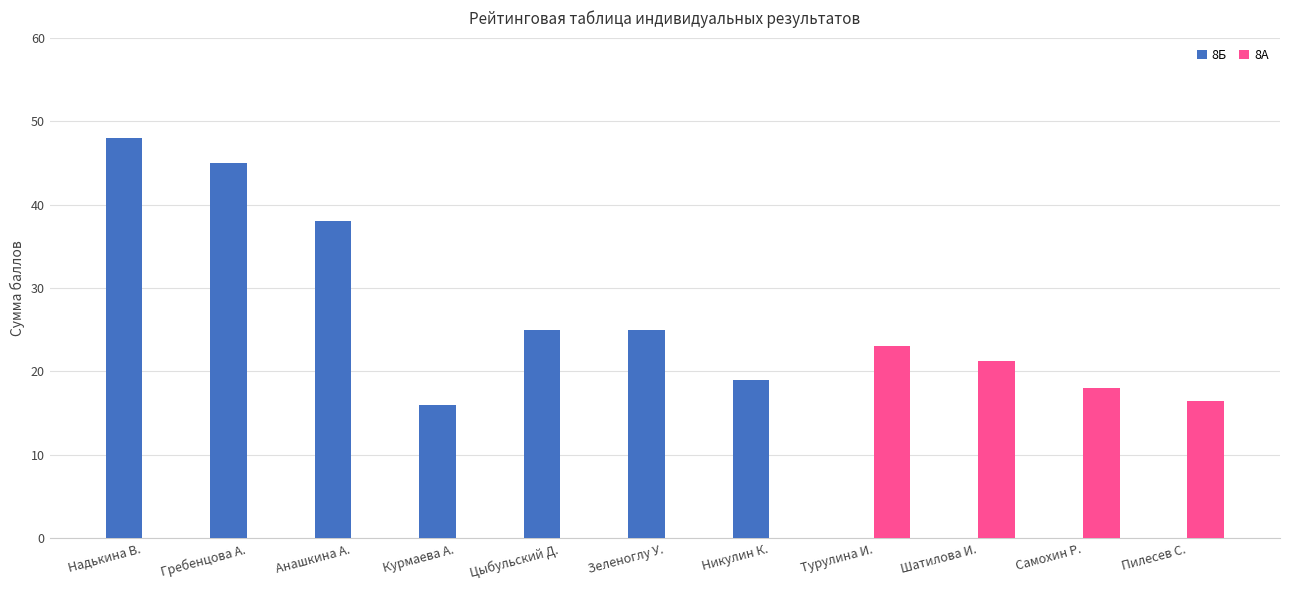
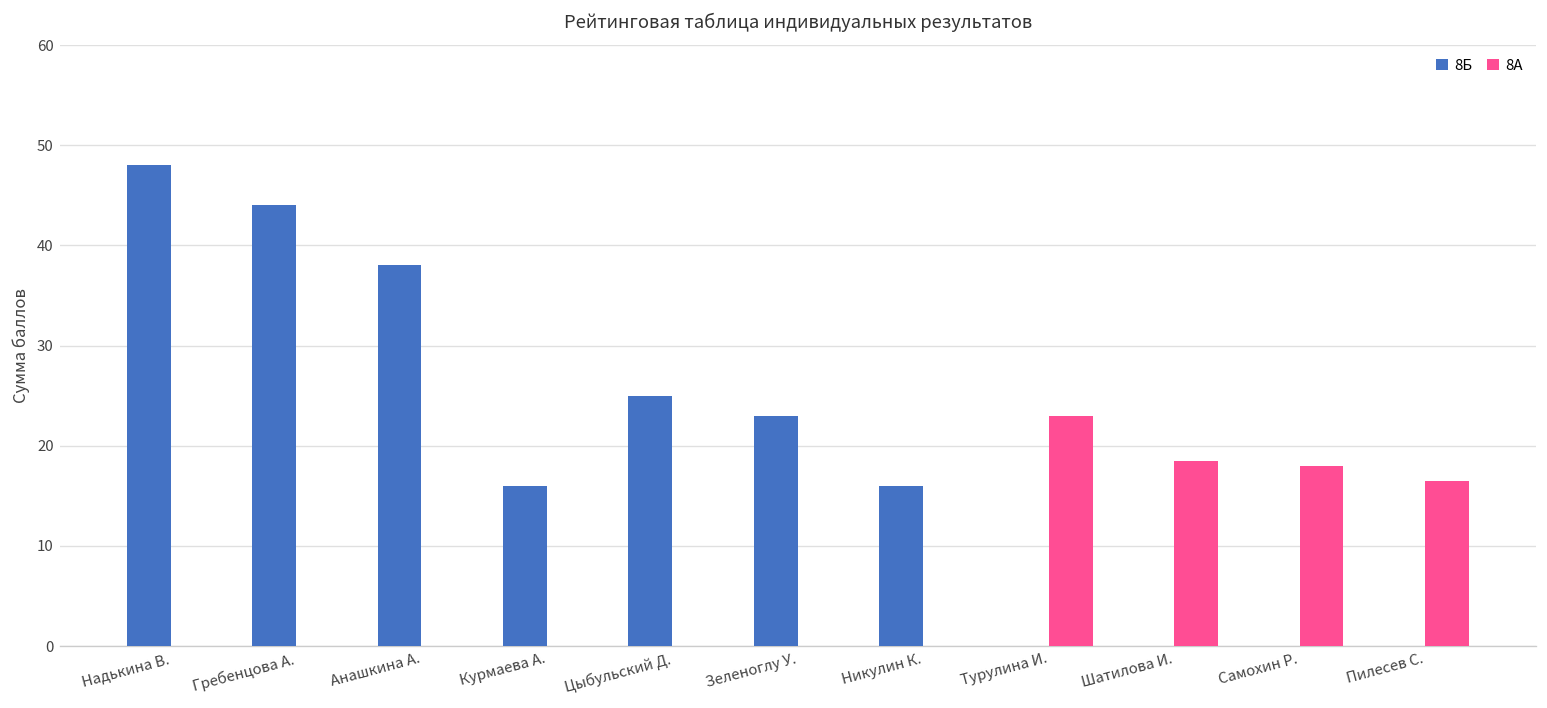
8Б, Гребенцова А.: 45 -> 44
8Б, Зеленоглу У.: 25 -> 23
8Б, Никулин К.: 19 -> 16
8А, Шатилова И.: 21 -> 19
